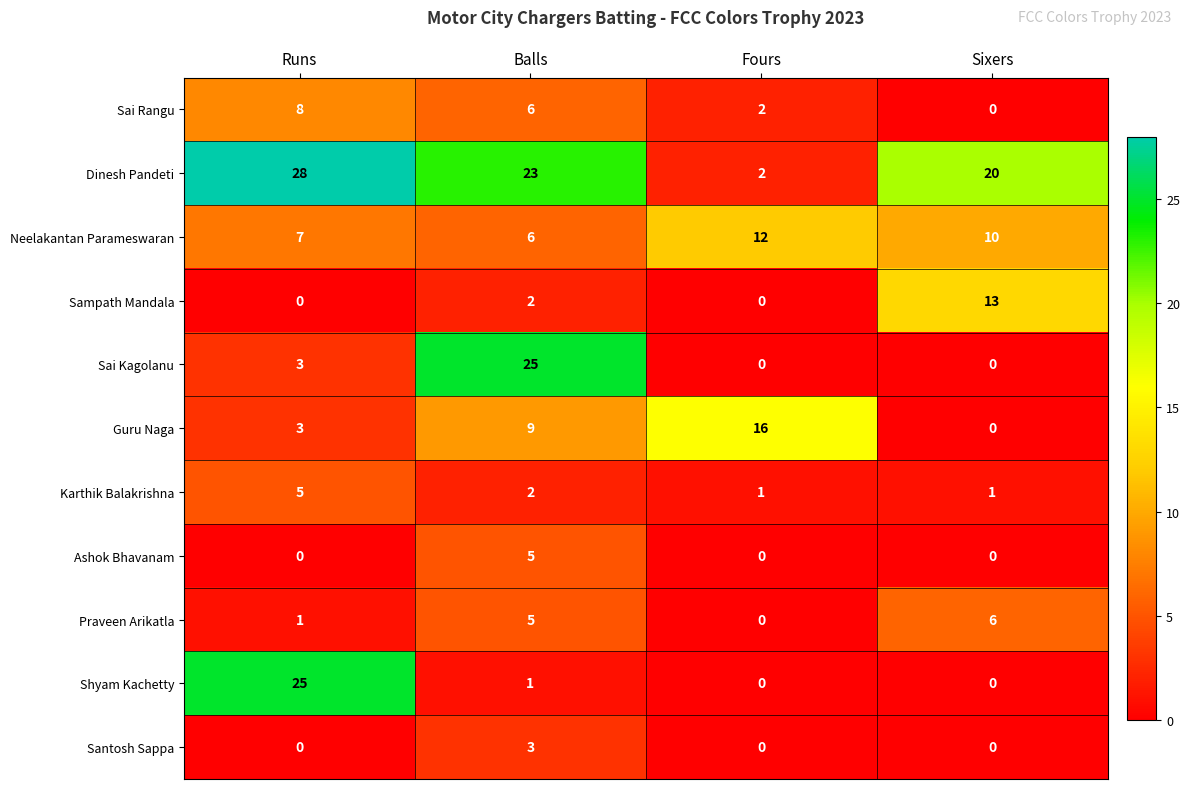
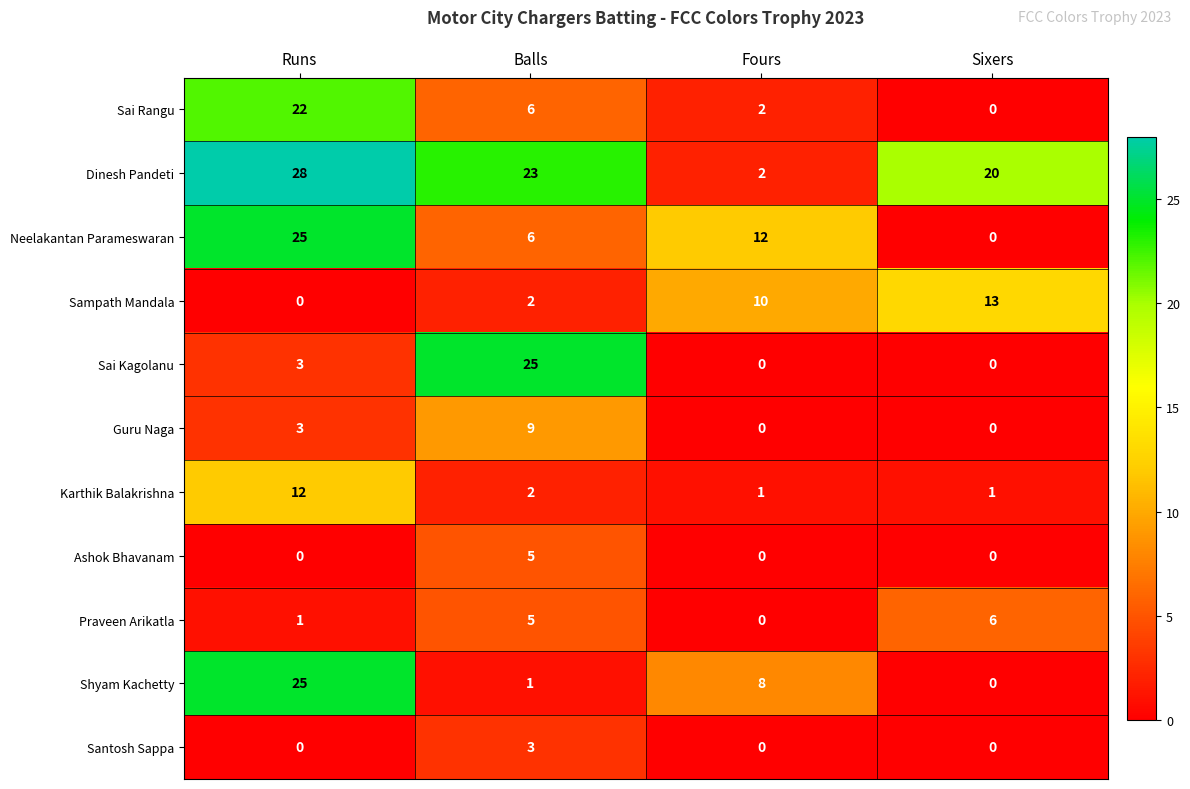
Sai Rangu, Runs: 8 -> 22
Neelakantan Parameswaran, Runs: 7 -> 25
Neelakantan Parameswaran, Sixers: 10 -> 0
Sampath Mandala, Fours: 0 -> 10
Guru Naga, Fours: 16 -> 0
Karthik Balakrishna, Runs: 5 -> 12
Shyam Kachetty, Fours: 0 -> 8
